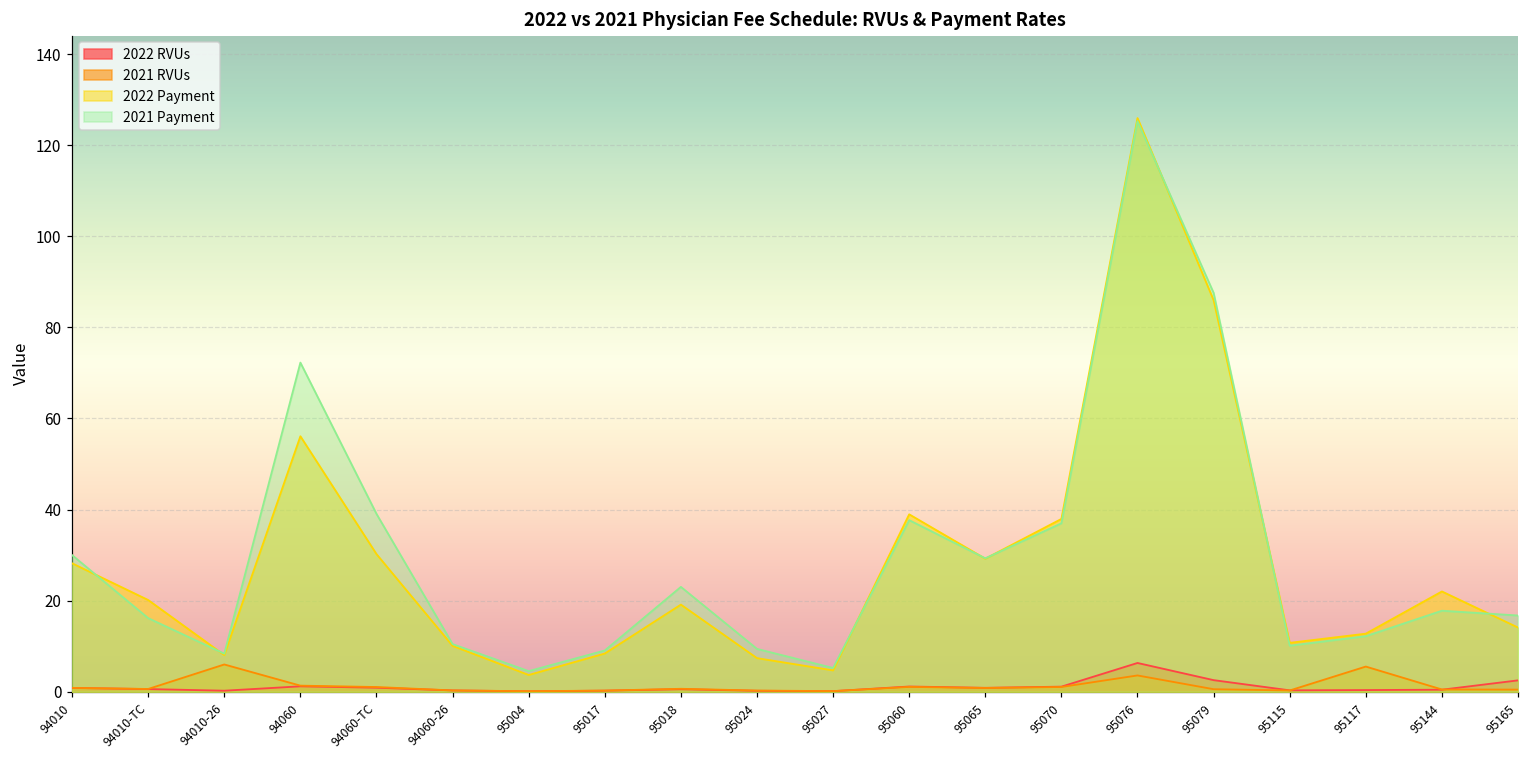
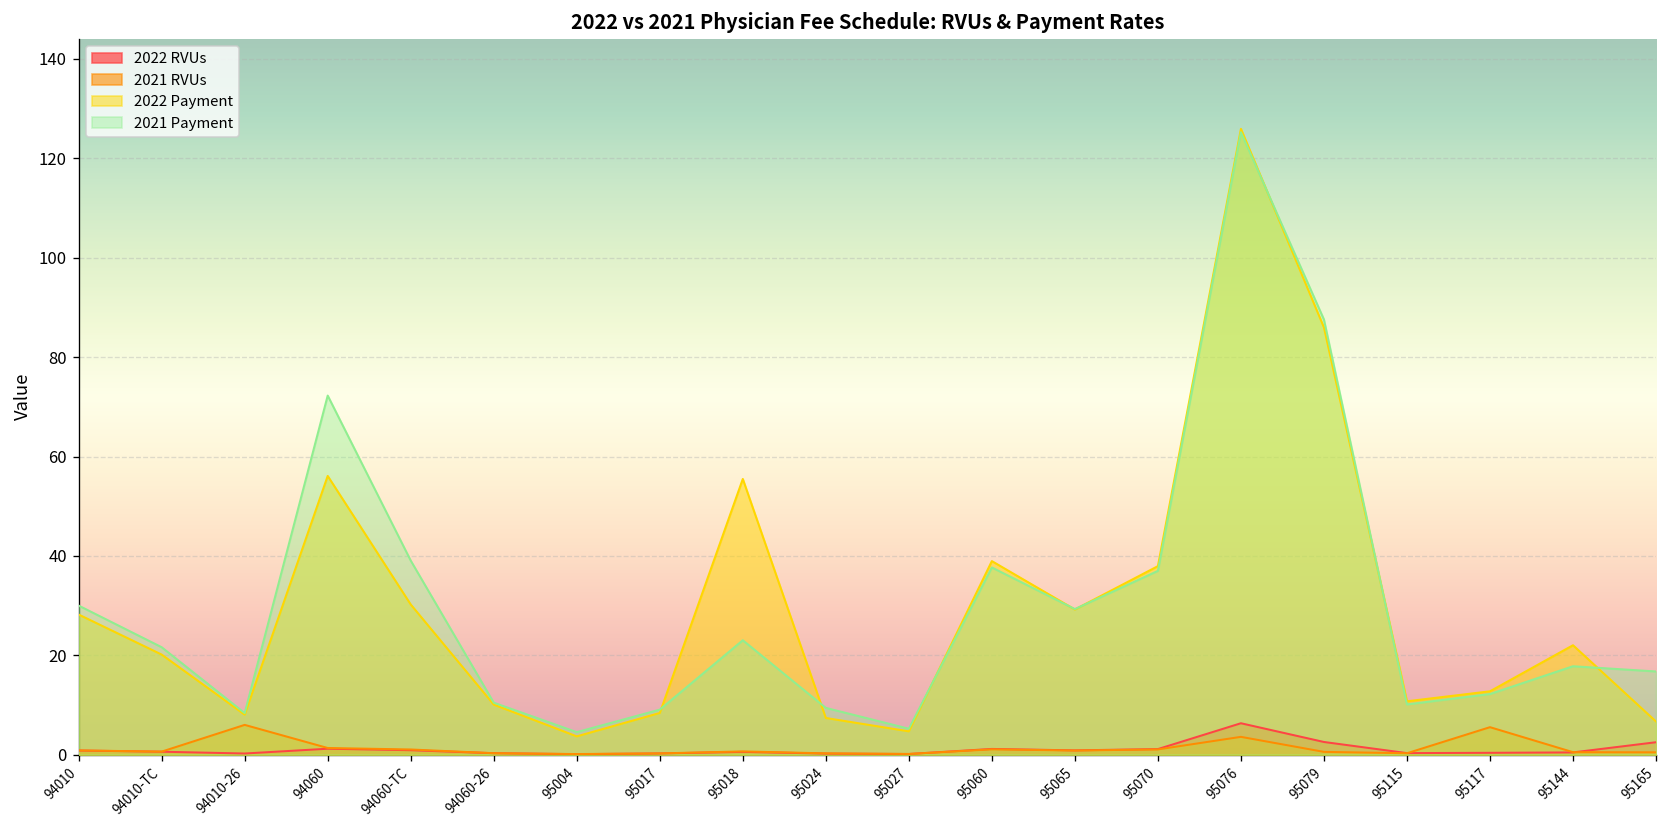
2021 Payment, 94010-TC: 16 -> 22
2022 Payment, 95018: 19 -> 55
2022 Payment, 95165: 14 -> 7
